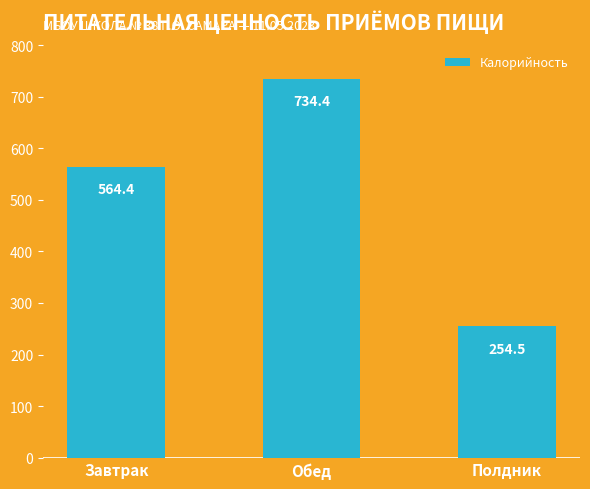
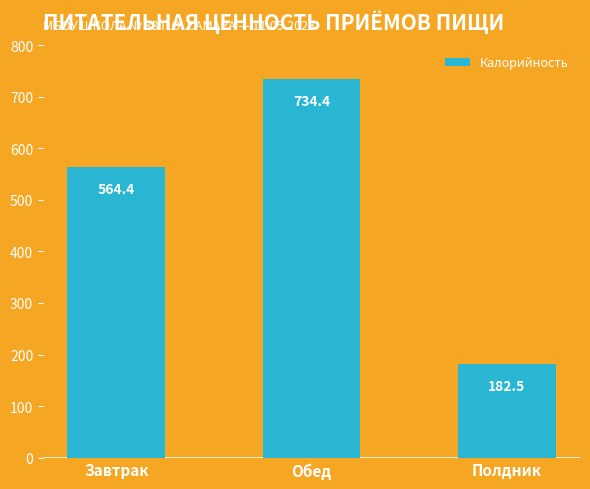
Полдник: 254.5 -> 182.5
